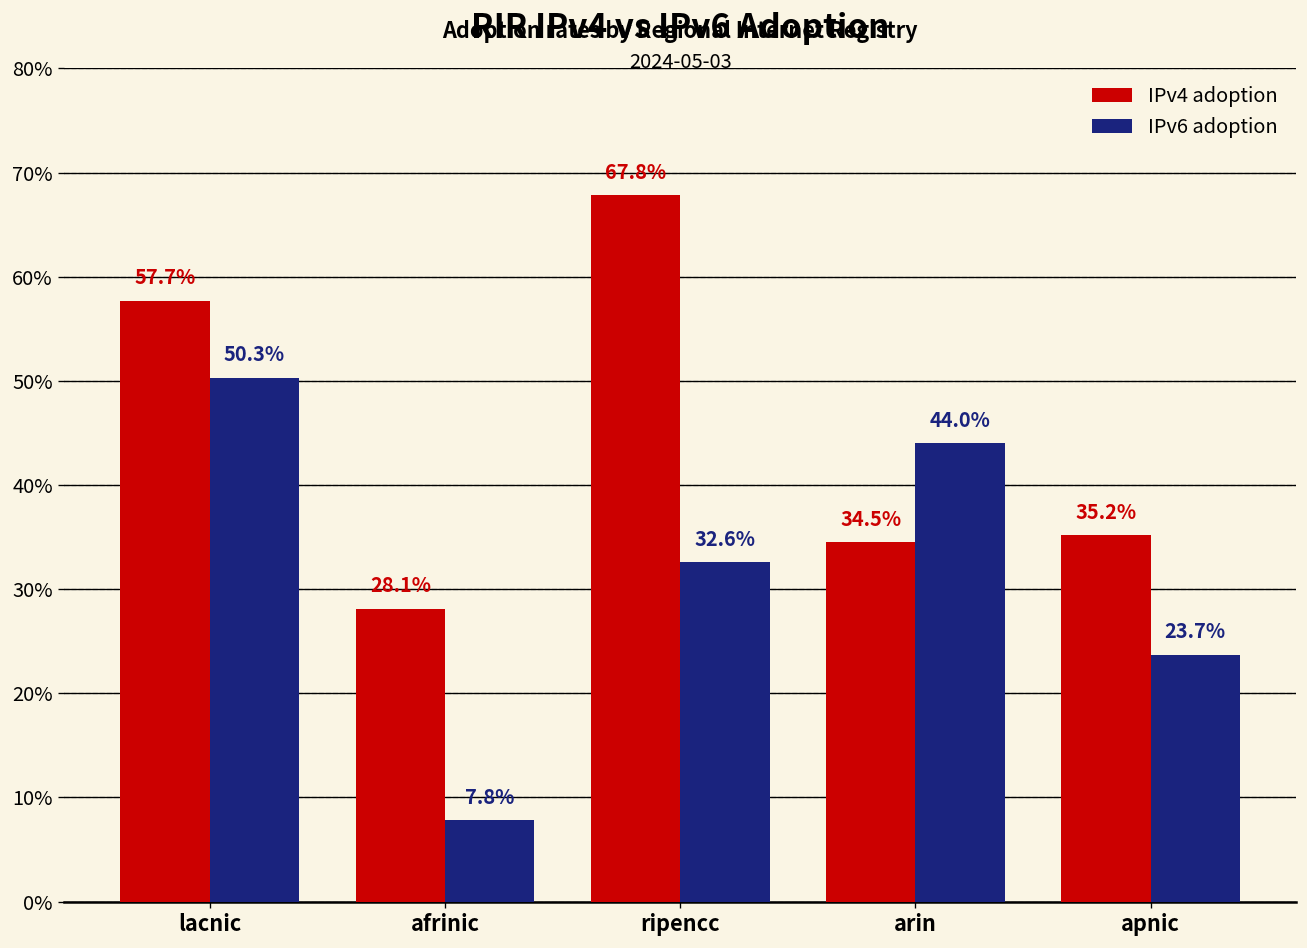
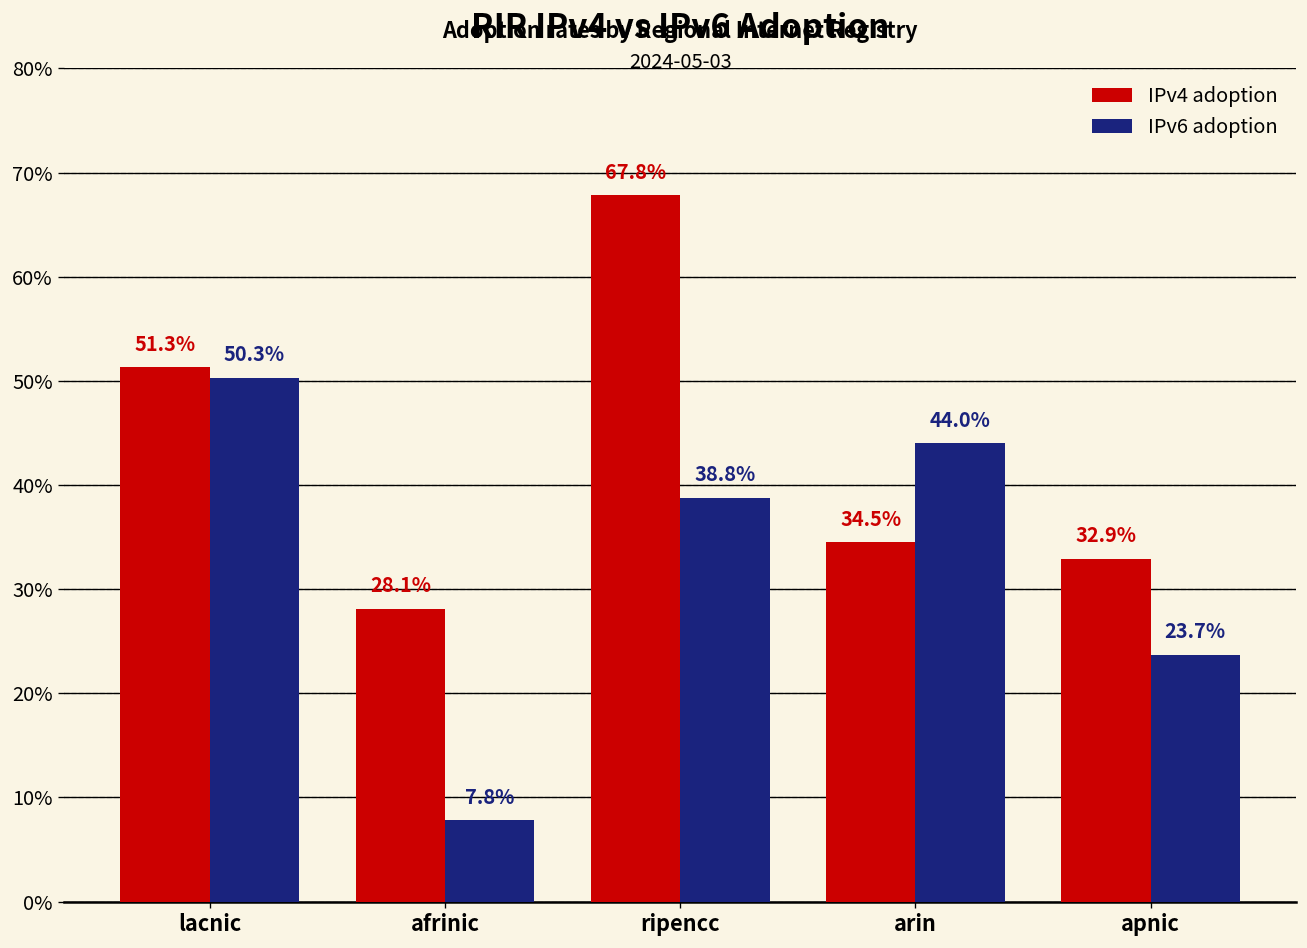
IPv4 adoption, lacnic: 57.7% -> 51.3%
IPv6 adoption, ripencc: 32.6% -> 38.8%
IPv4 adoption, apnic: 35.2% -> 32.9%
